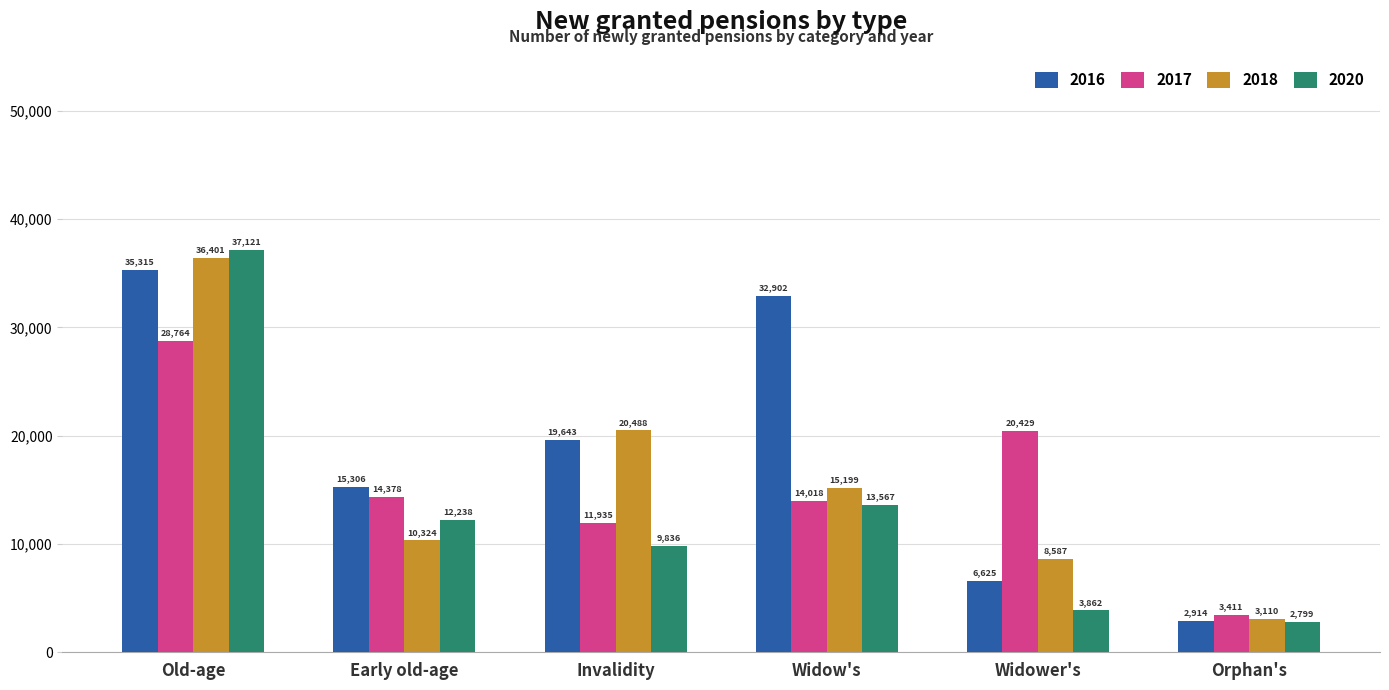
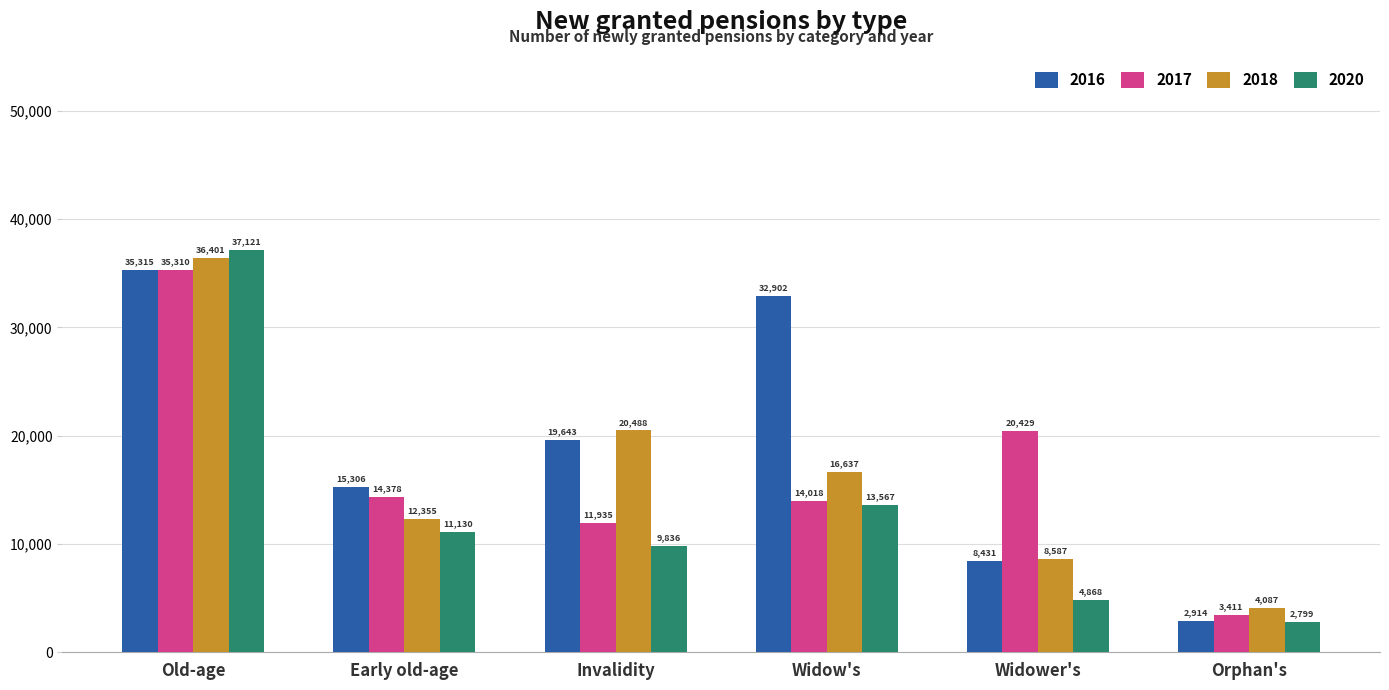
2017, Old-age: 28,764 -> 35,310
2018, Early old-age: 10,324 -> 12,355
2020, Early old-age: 12,238 -> 11,130
2018, Widow's: 15,199 -> 16,637
2016, Widower's: 6,625 -> 8,431
2020, Widower's: 3,862 -> 4,868
2018, Orphan's: 3,110 -> 4,087
